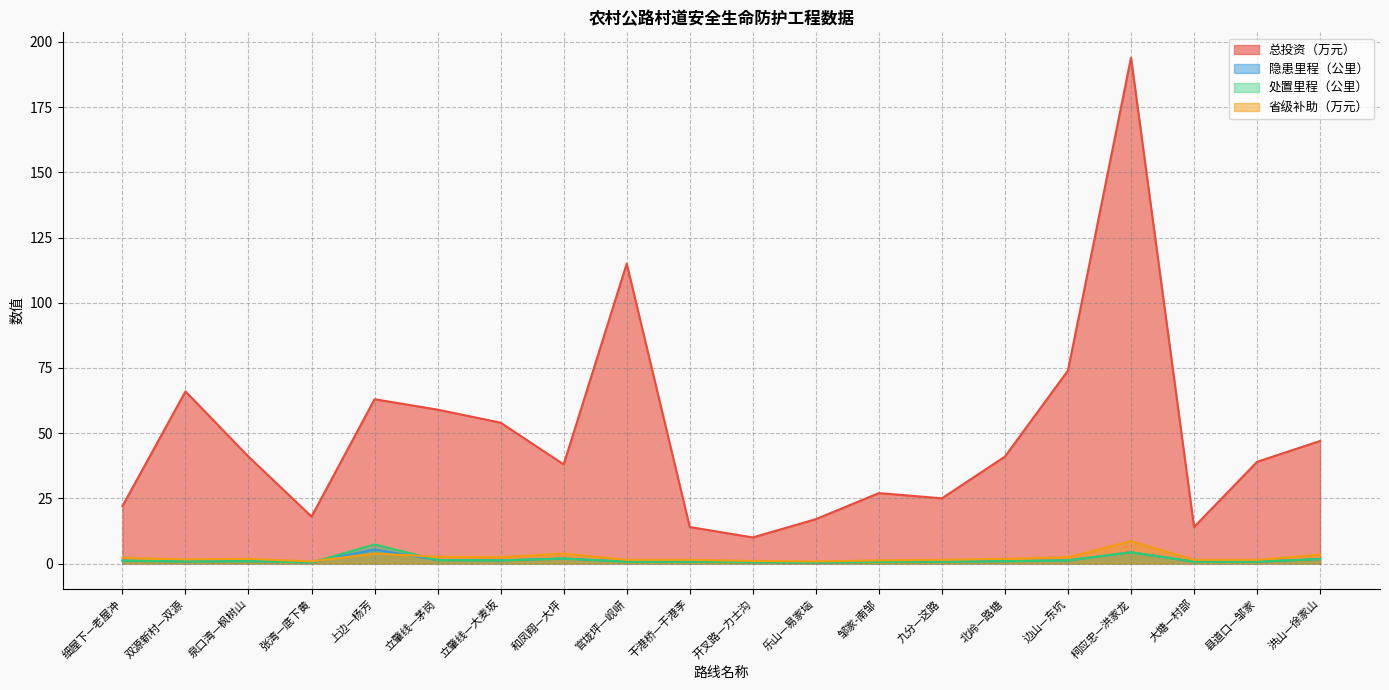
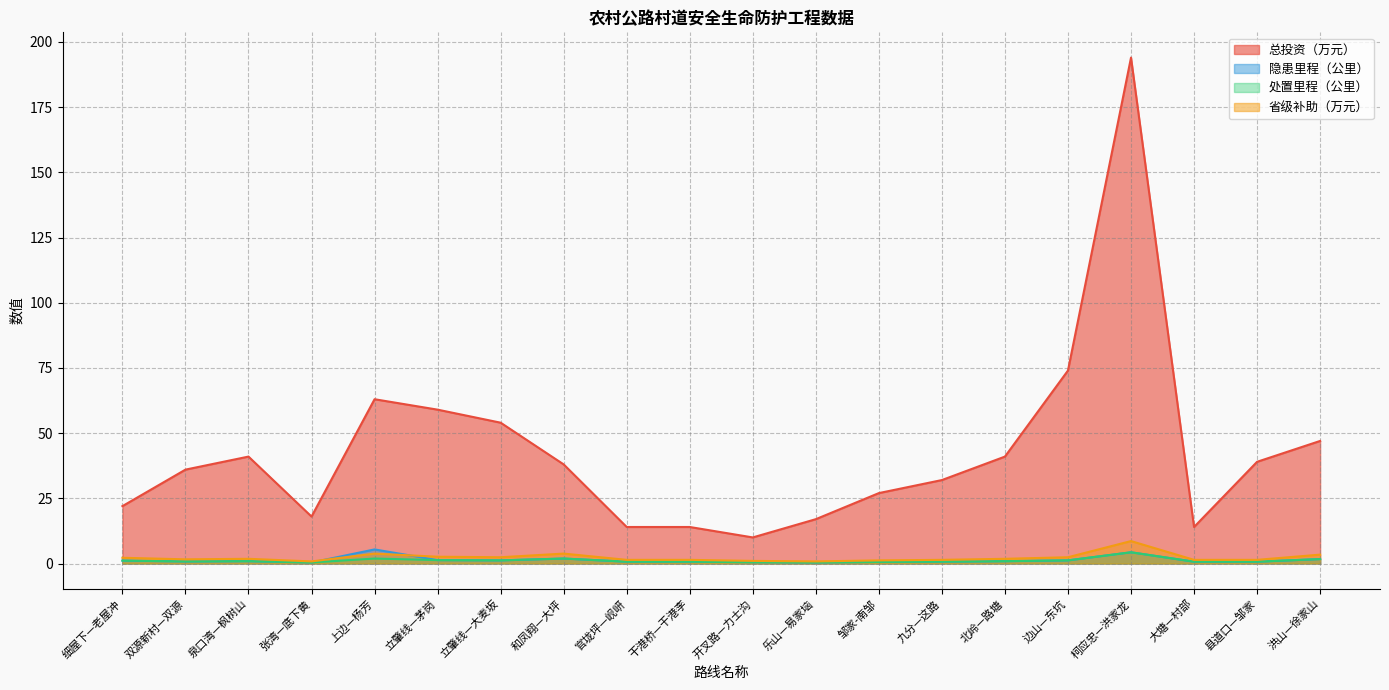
总投资（万元）, 双源新村—双源: 66 -> 36
处置里程（公里）, 上边—杨芳: 7 -> 2
总投资（万元）, 官垅坪—岘岍: 115 -> 14
总投资（万元）, 九分—这路: 25 -> 32
